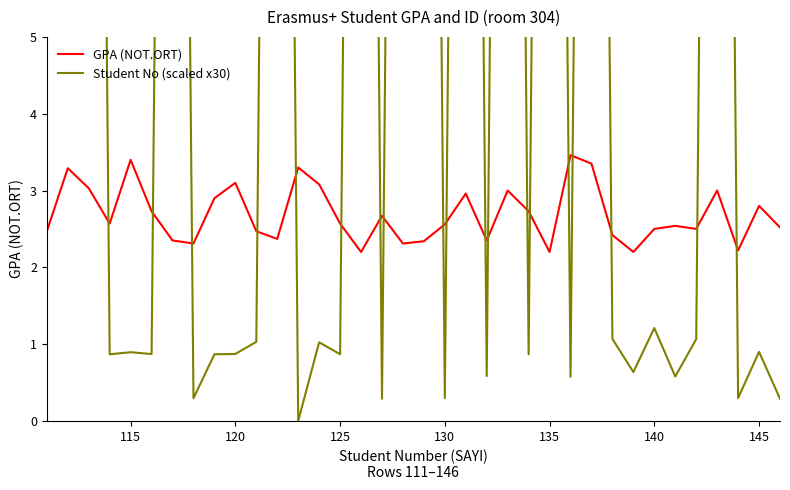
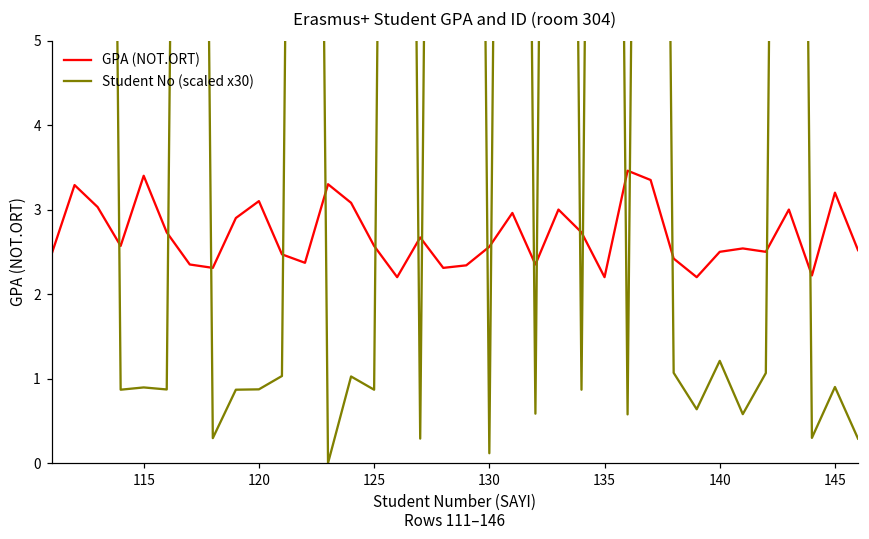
Student No (scaled x30), 130: 0.3 -> 0.1
GPA (NOT.ORT), 145: 2.8 -> 3.2
